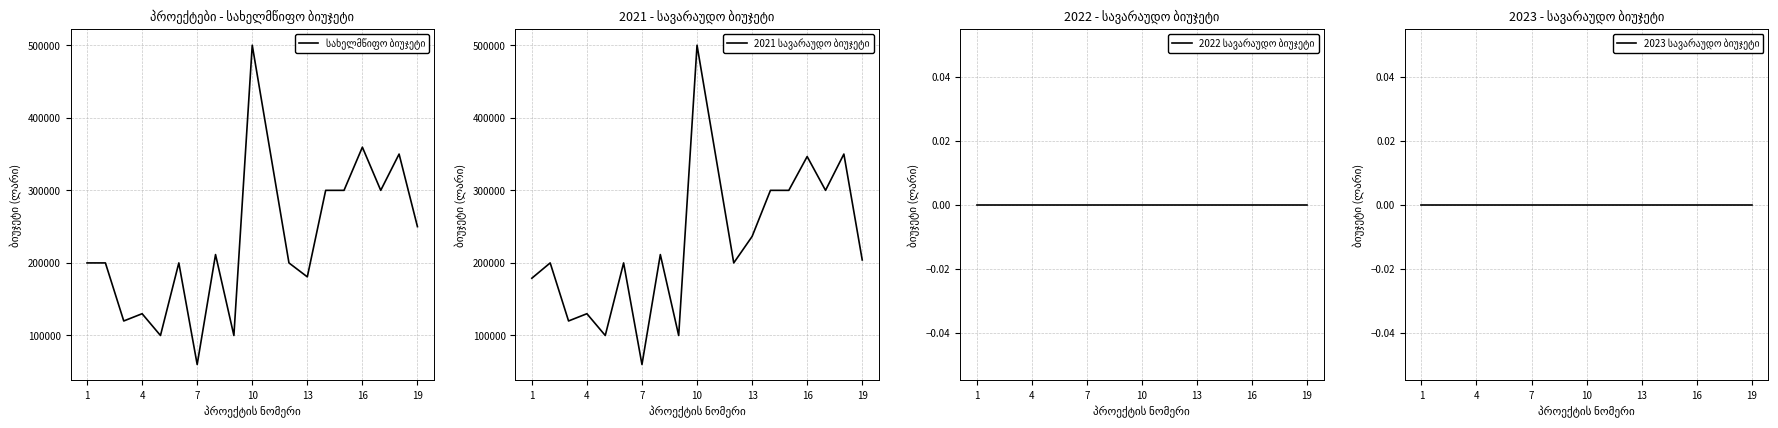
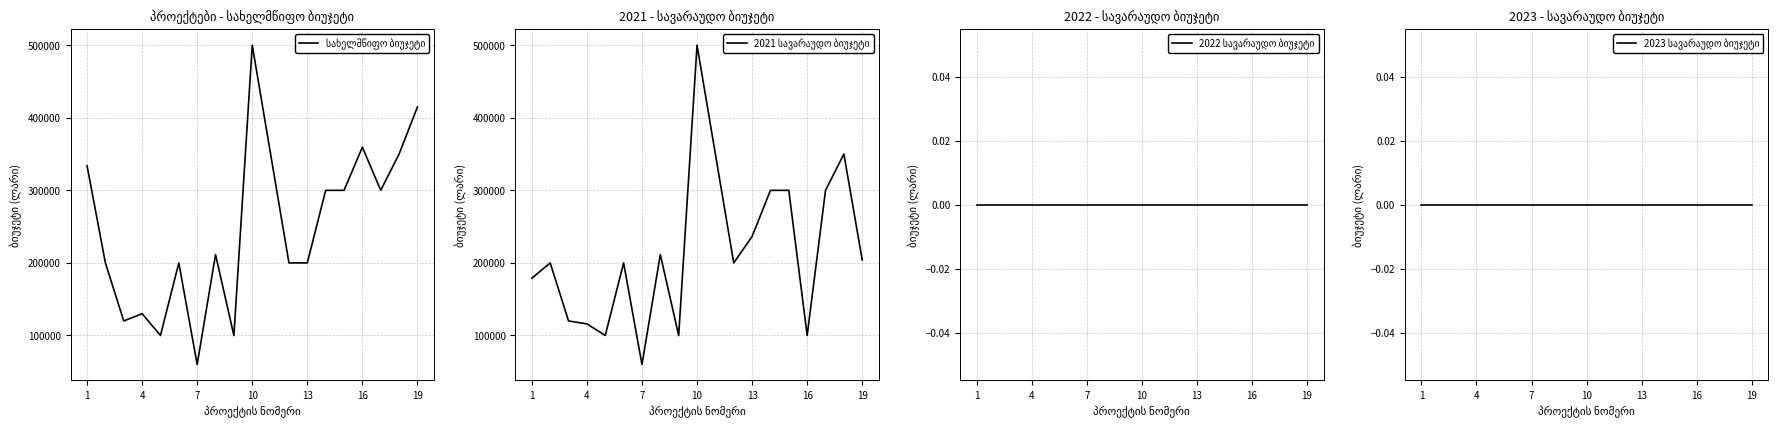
პროექტები - სახელმწიფო ბიუჯეტი, 1: 200000 -> 330000
პროექტები - სახელმწიფო ბიუჯეტი, 13: 180000 -> 200000
პროექტები - სახელმწიფო ბიუჯეტი, 19: 250000 -> 410000
2021 - სავარაუდო ბიუჯეტი, 4: 130000 -> 120000
2021 - სავარაუდო ბიუჯეტი, 16: 350000 -> 100000
